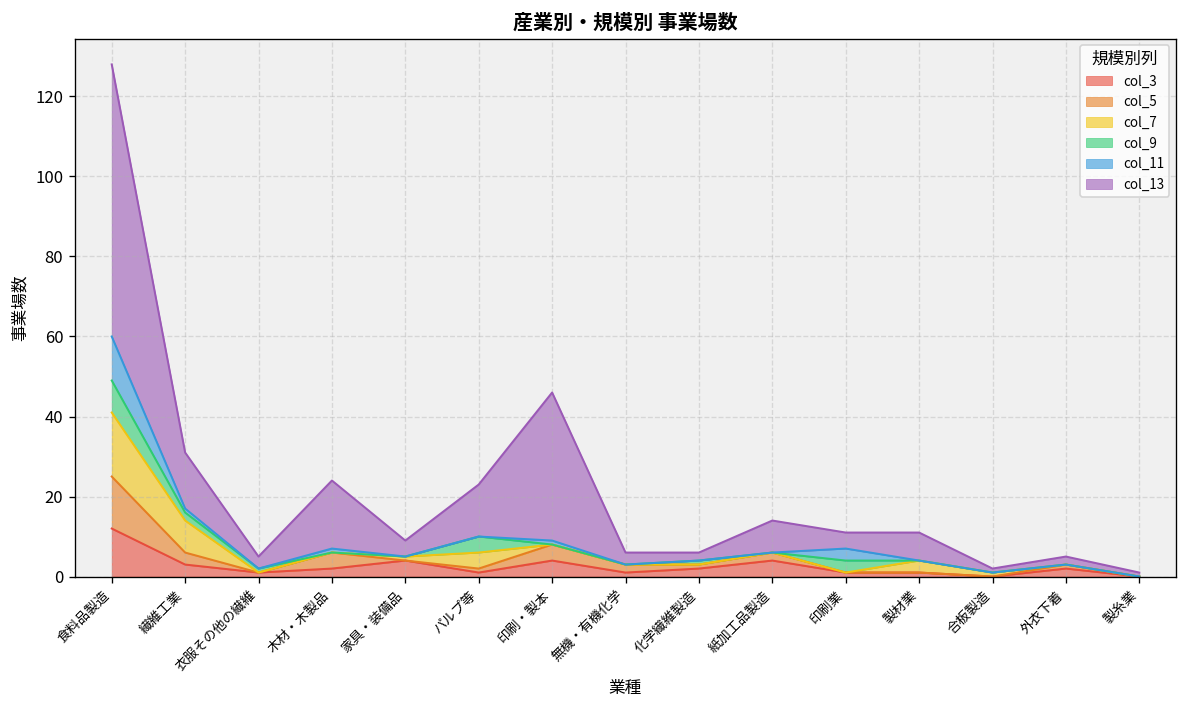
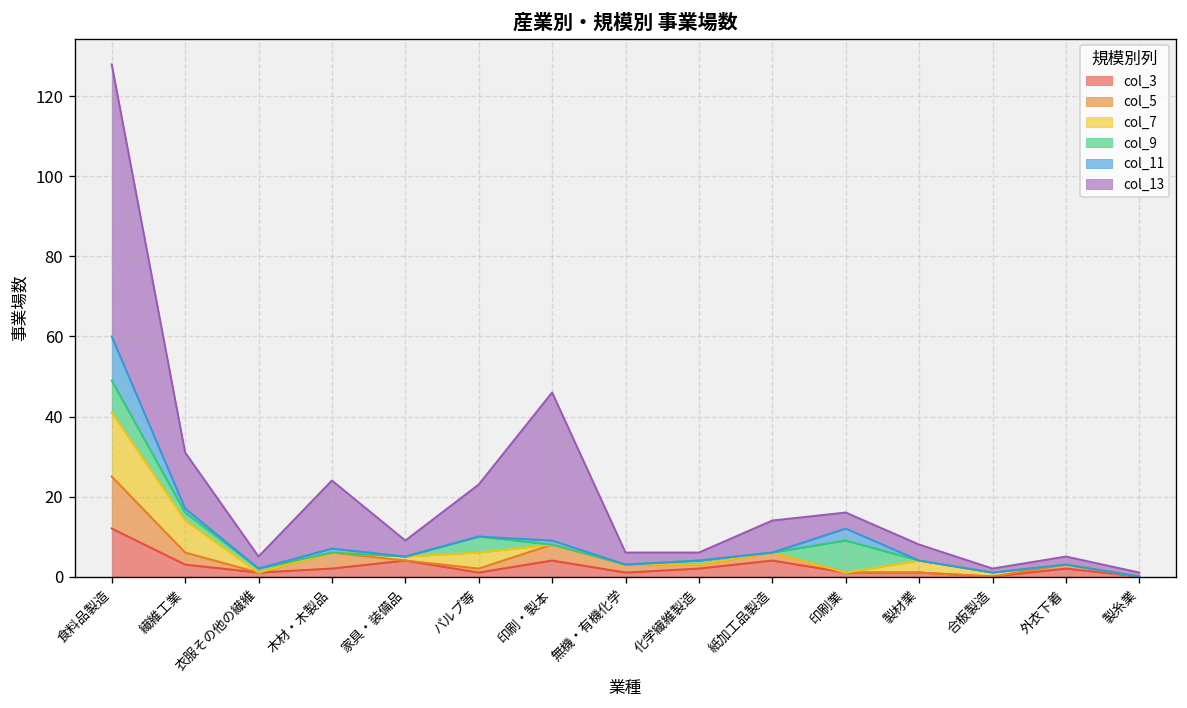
col_9, 印刷業: 3 -> 8
col_13, 製材業: 7 -> 4
